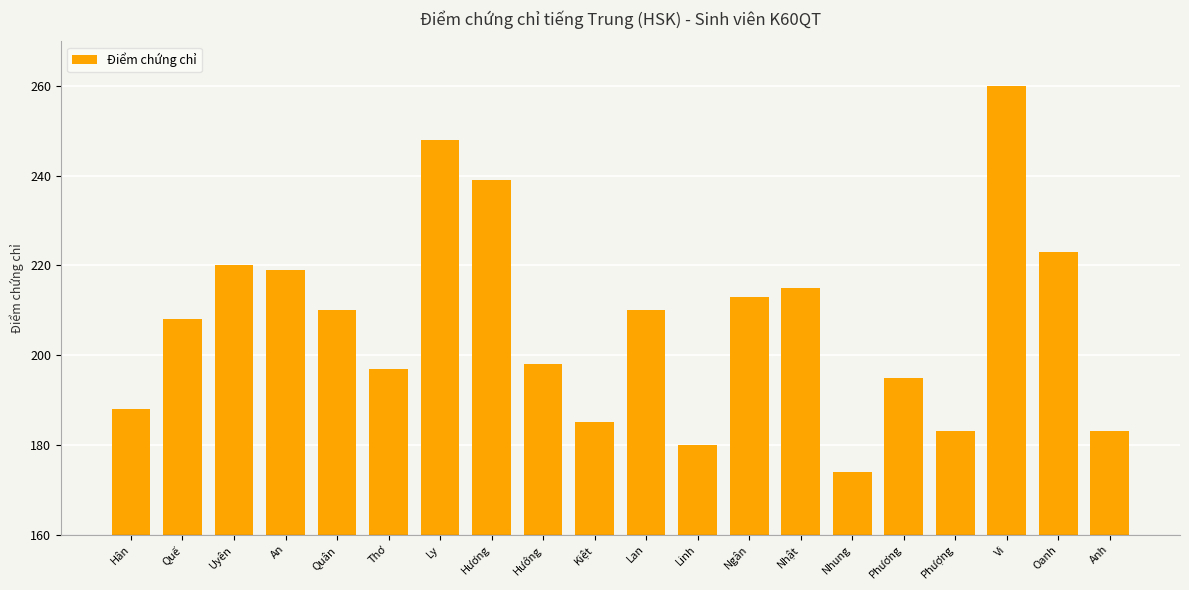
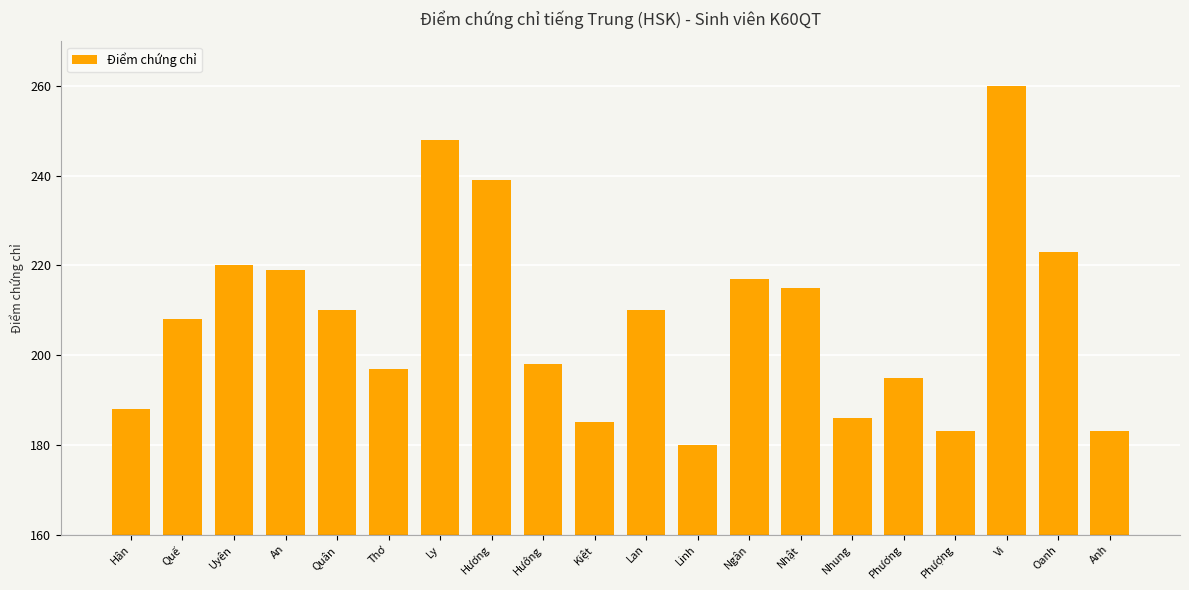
Ngân: 213 -> 217
Nhung: 174 -> 186
